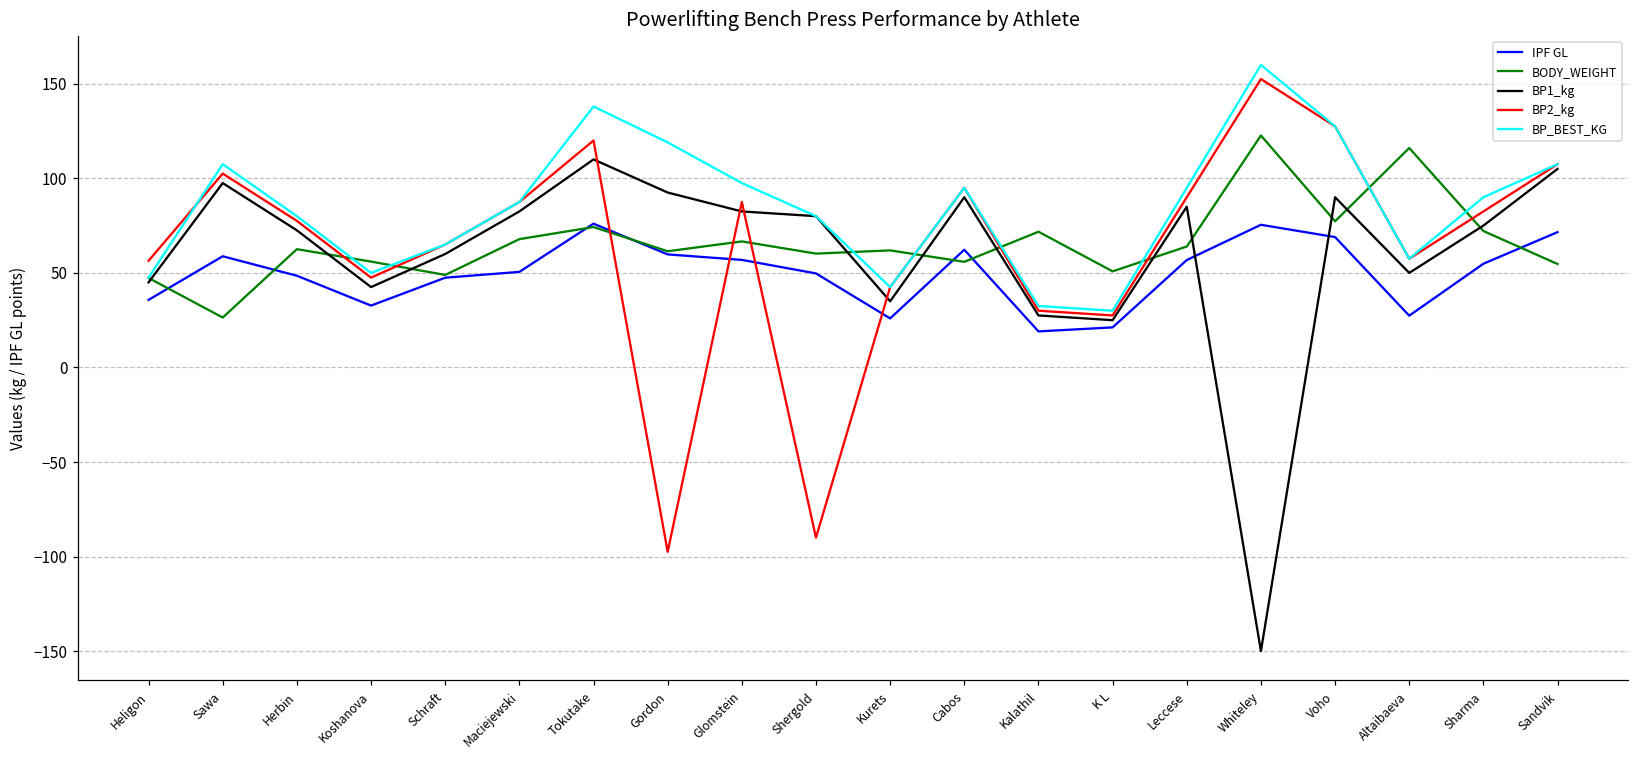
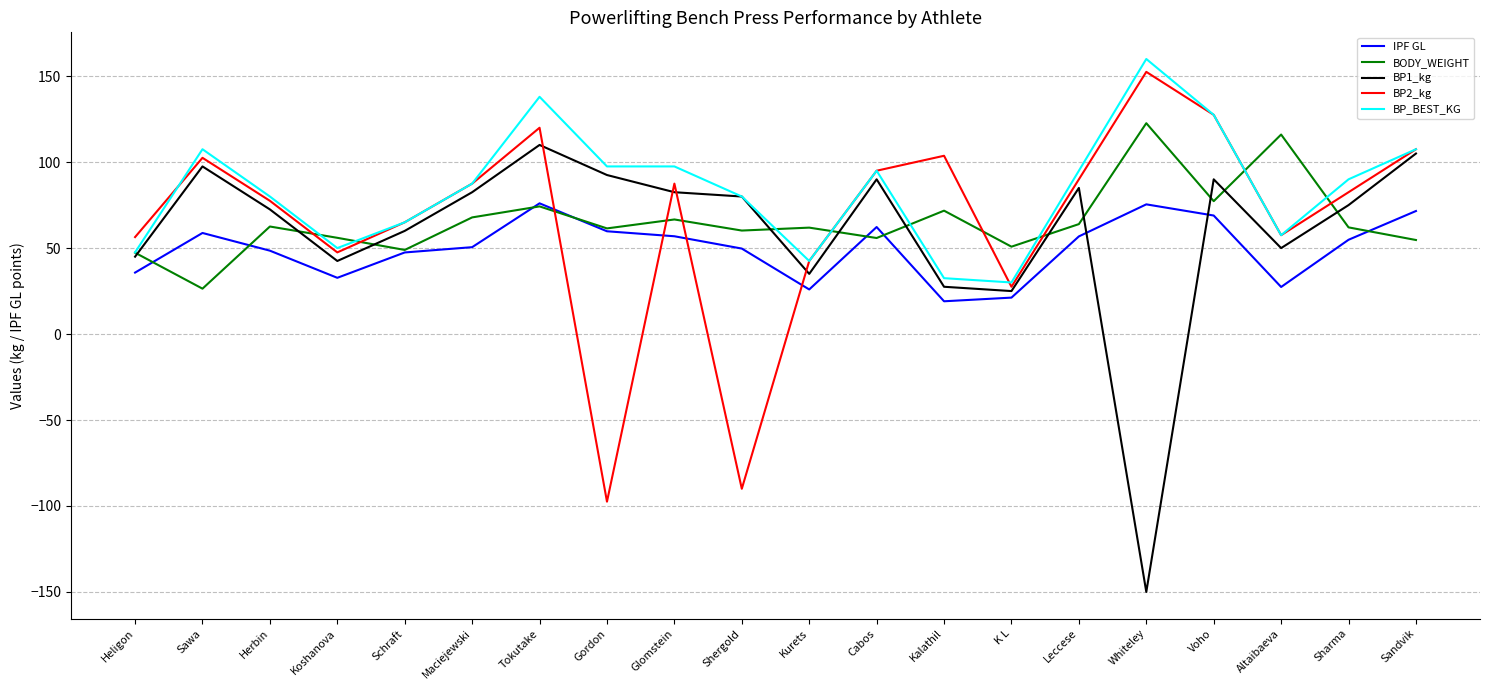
BP_BEST_KG, Gordon: 119 -> 98
BP2_kg, Kalathil: 30 -> 104
BODY_WEIGHT, Sharma: 72 -> 62
